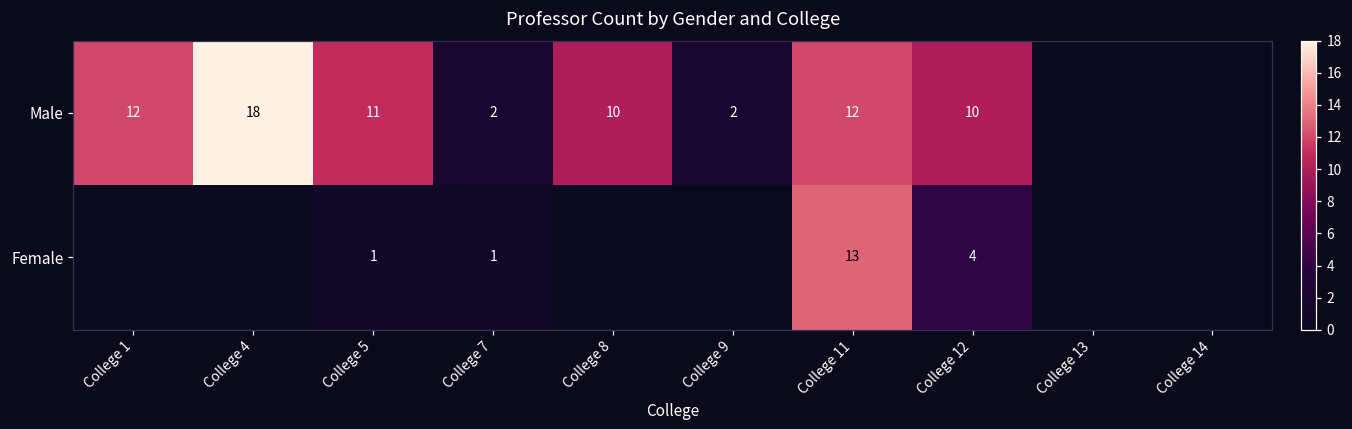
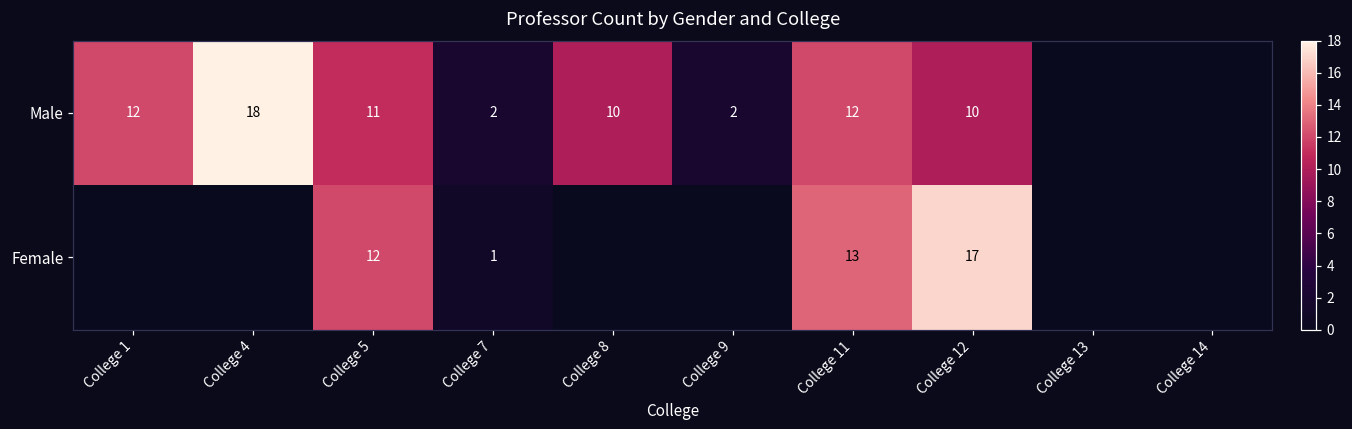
Female, College 5: 1 -> 12
Female, College 12: 4 -> 17
